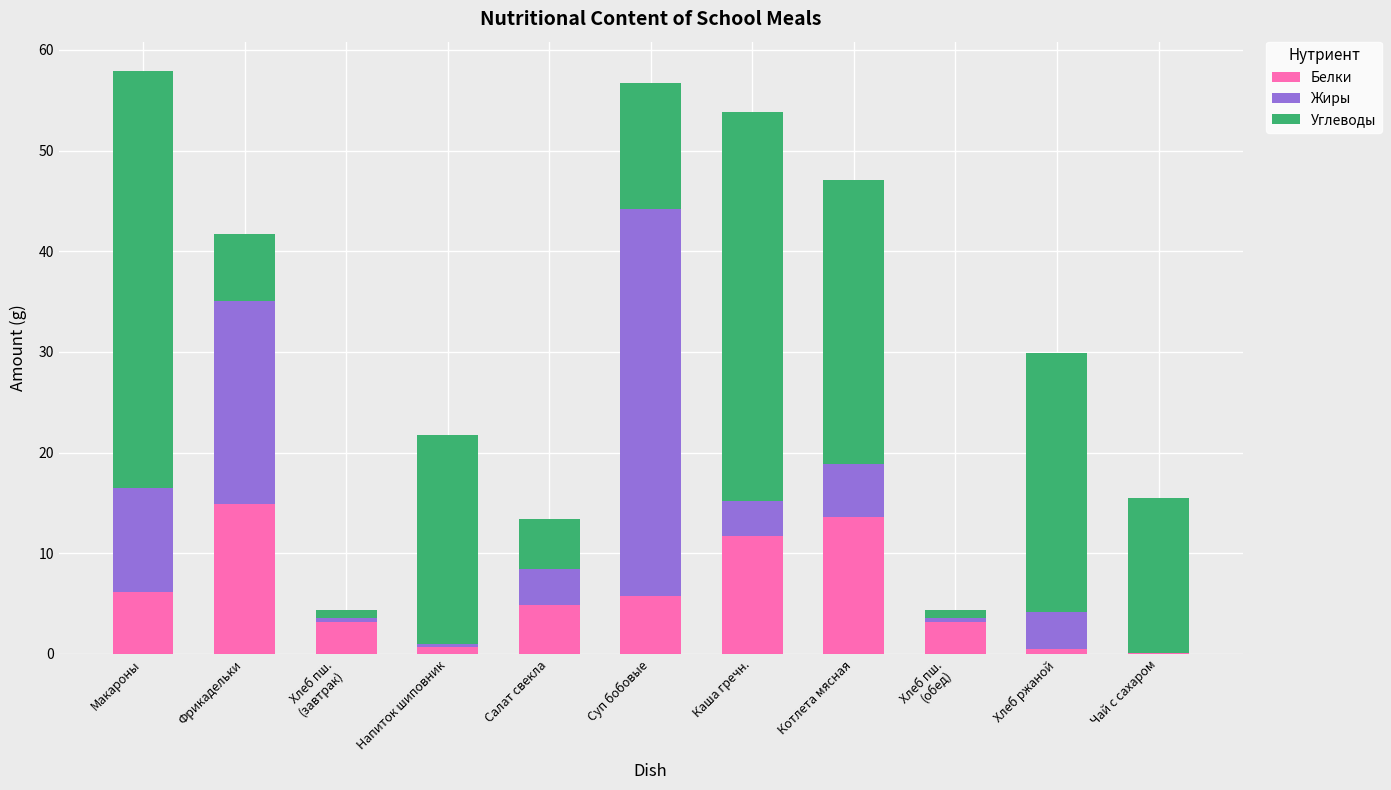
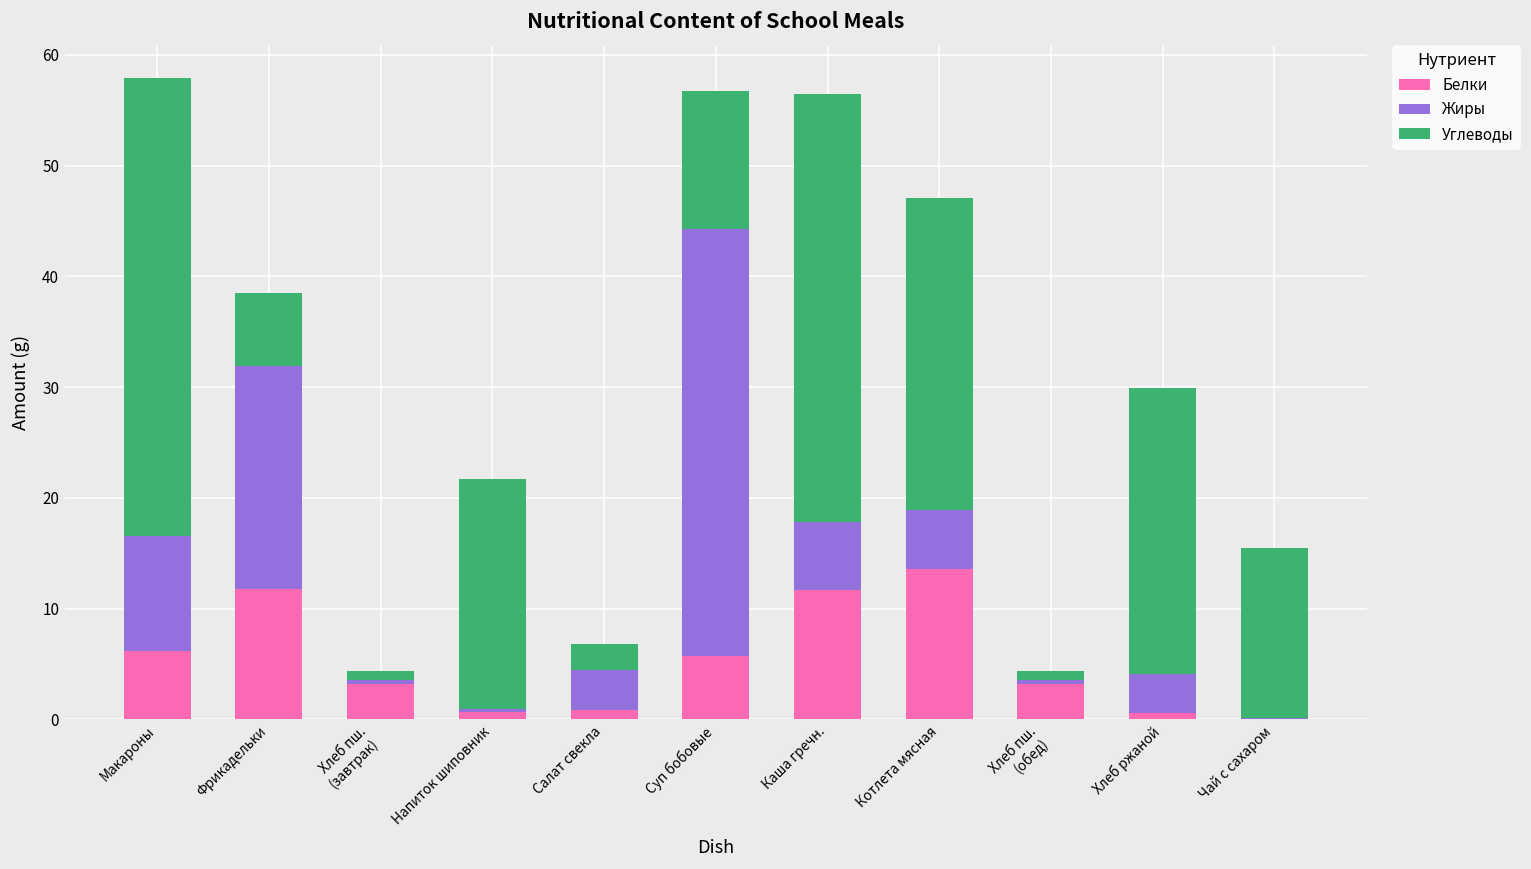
Белки, Фрикадельки: 14.9 -> 11.7
Белки, Салат свекла: 4.9 -> 0.9
Углеводы, Салат свекла: 5.0 -> 2.4
Жиры, Каша гречн.: 3.5 -> 6.1
